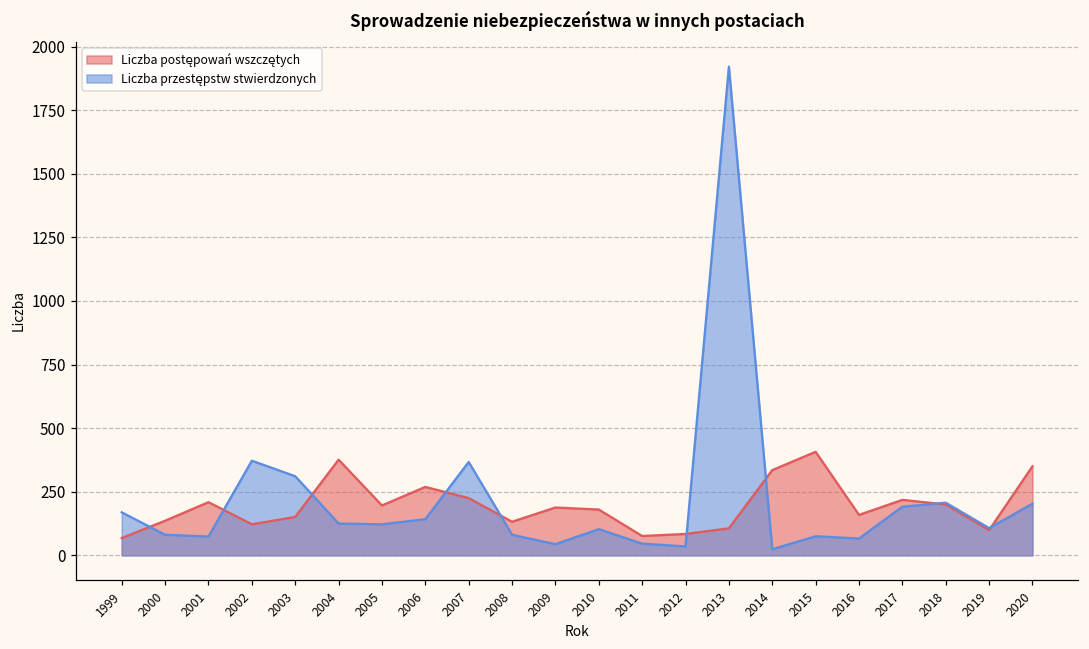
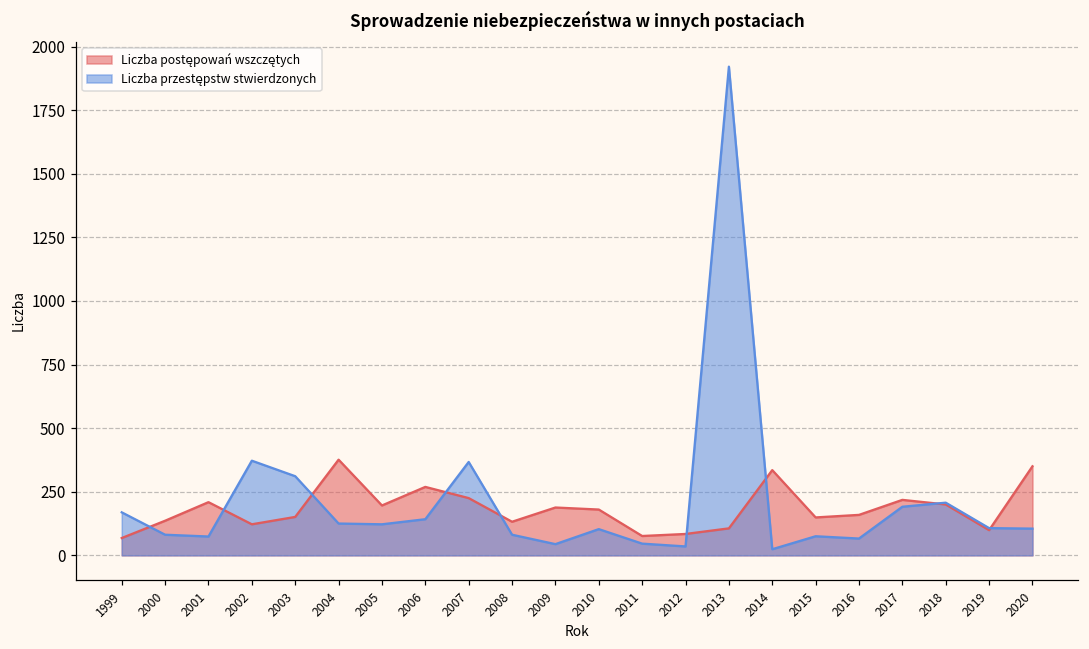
Liczba postępowań wszczętych, 2015: 410 -> 150
Liczba przestępstw stwierdzonych, 2020: 200 -> 110
